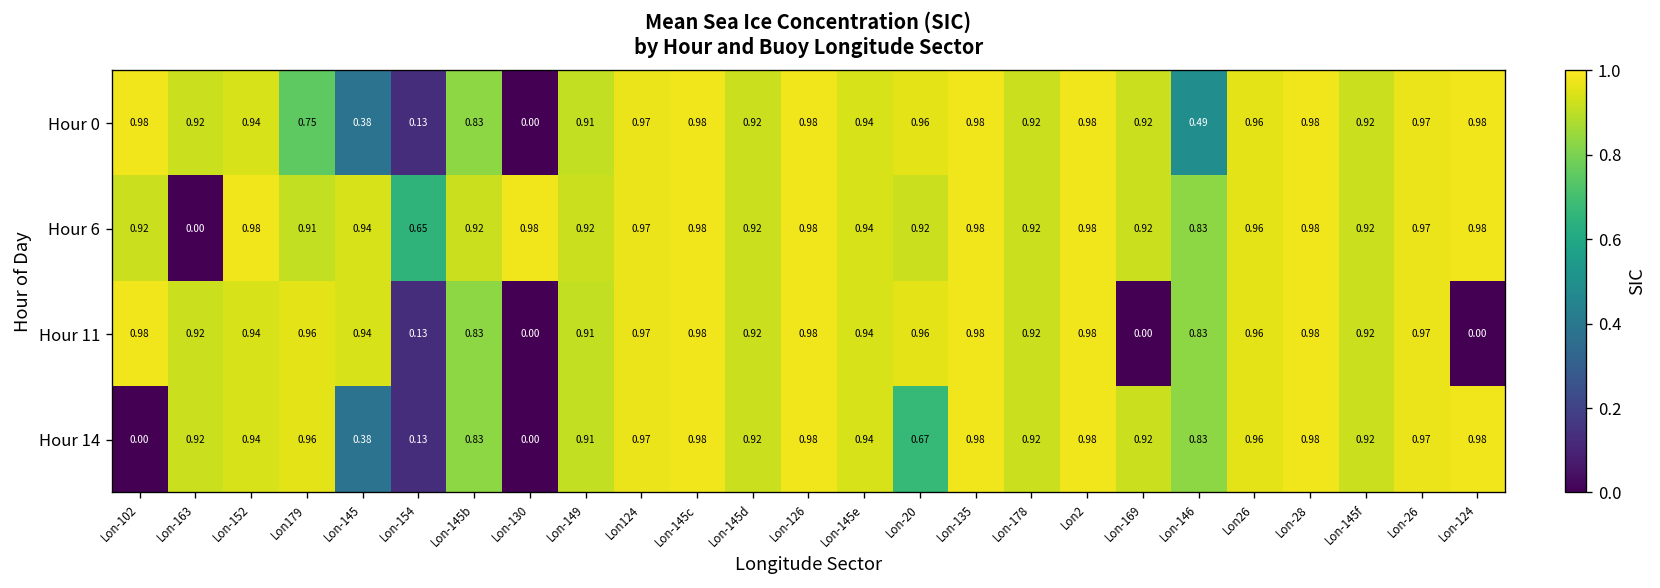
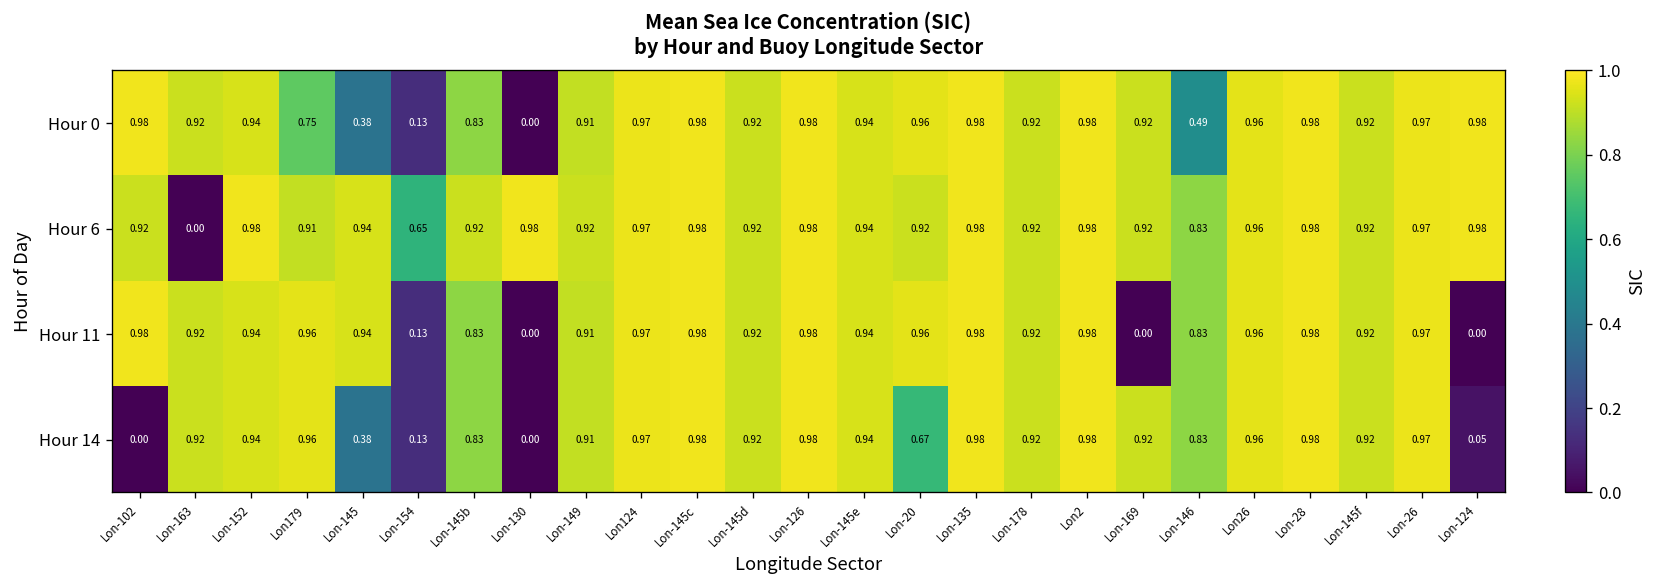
Hour 14, Lon-124: 0.98 -> 0.05
